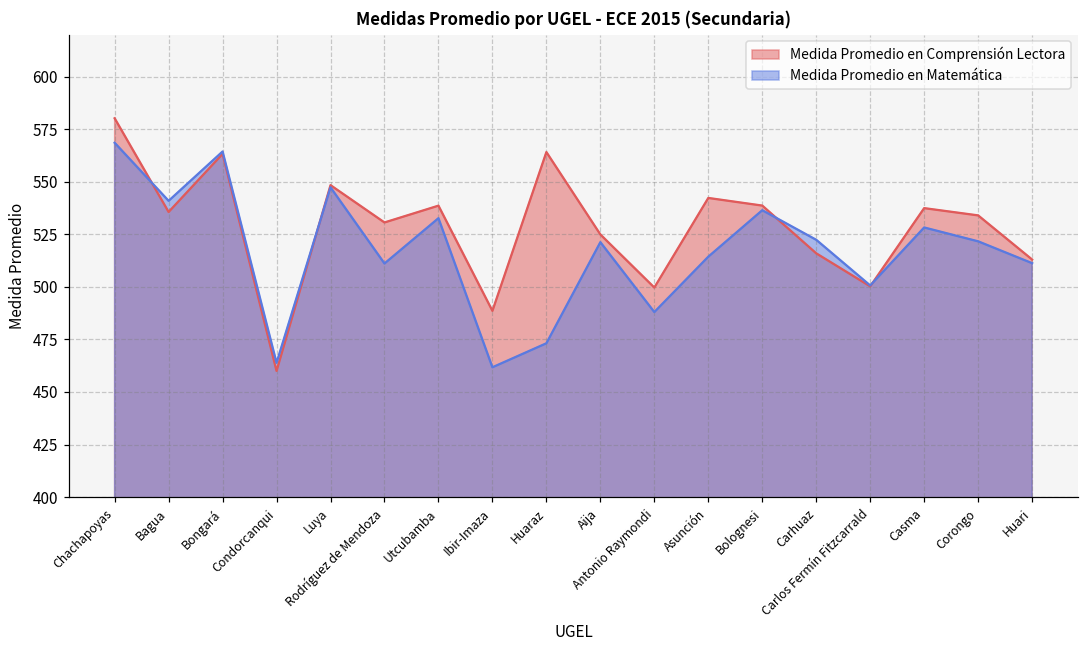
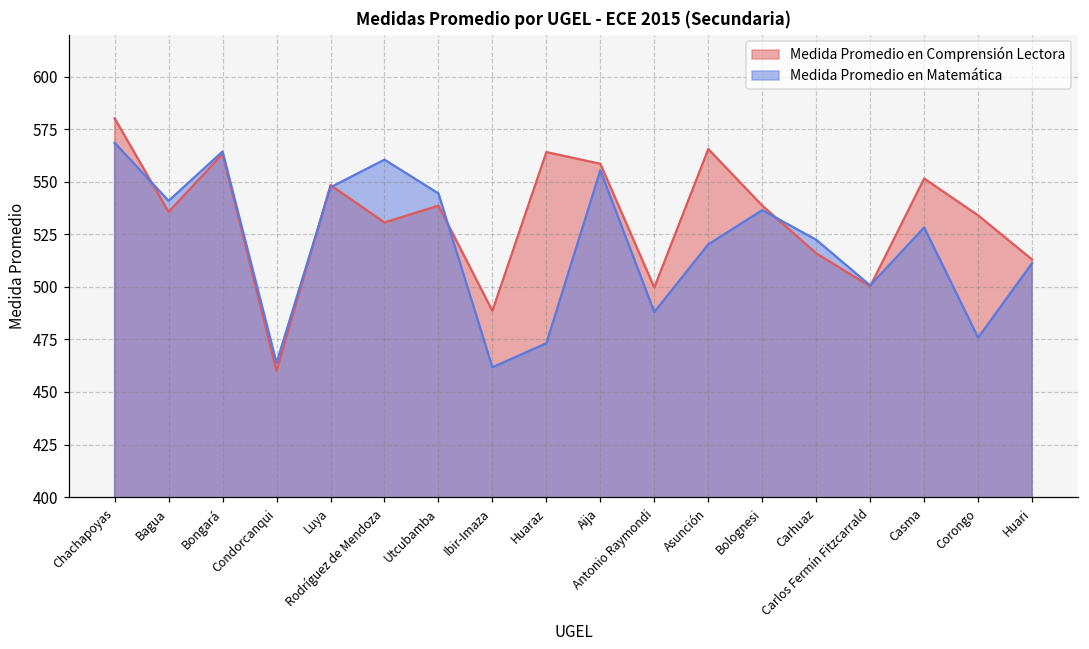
Medida Promedio en Matemática, Rodríguez de Mendoza: 511 -> 560
Medida Promedio en Matemática, Utcubamba: 533 -> 544
Medida Promedio en Comprensión Lectora, Aija: 525 -> 558
Medida Promedio en Matemática, Aija: 521 -> 555
Medida Promedio en Comprensión Lectora, Asunción: 542 -> 566
Medida Promedio en Matemática, Asunción: 514 -> 520
Medida Promedio en Comprensión Lectora, Casma: 537 -> 552
Medida Promedio en Matemática, Corongo: 522 -> 476
